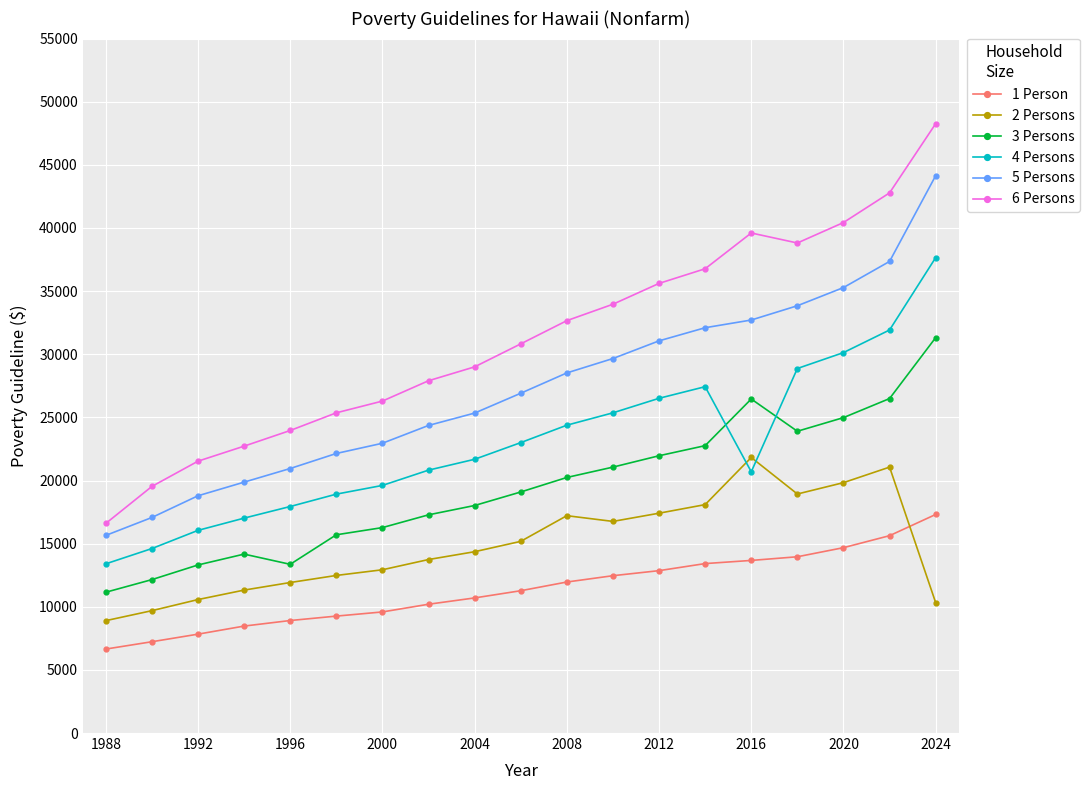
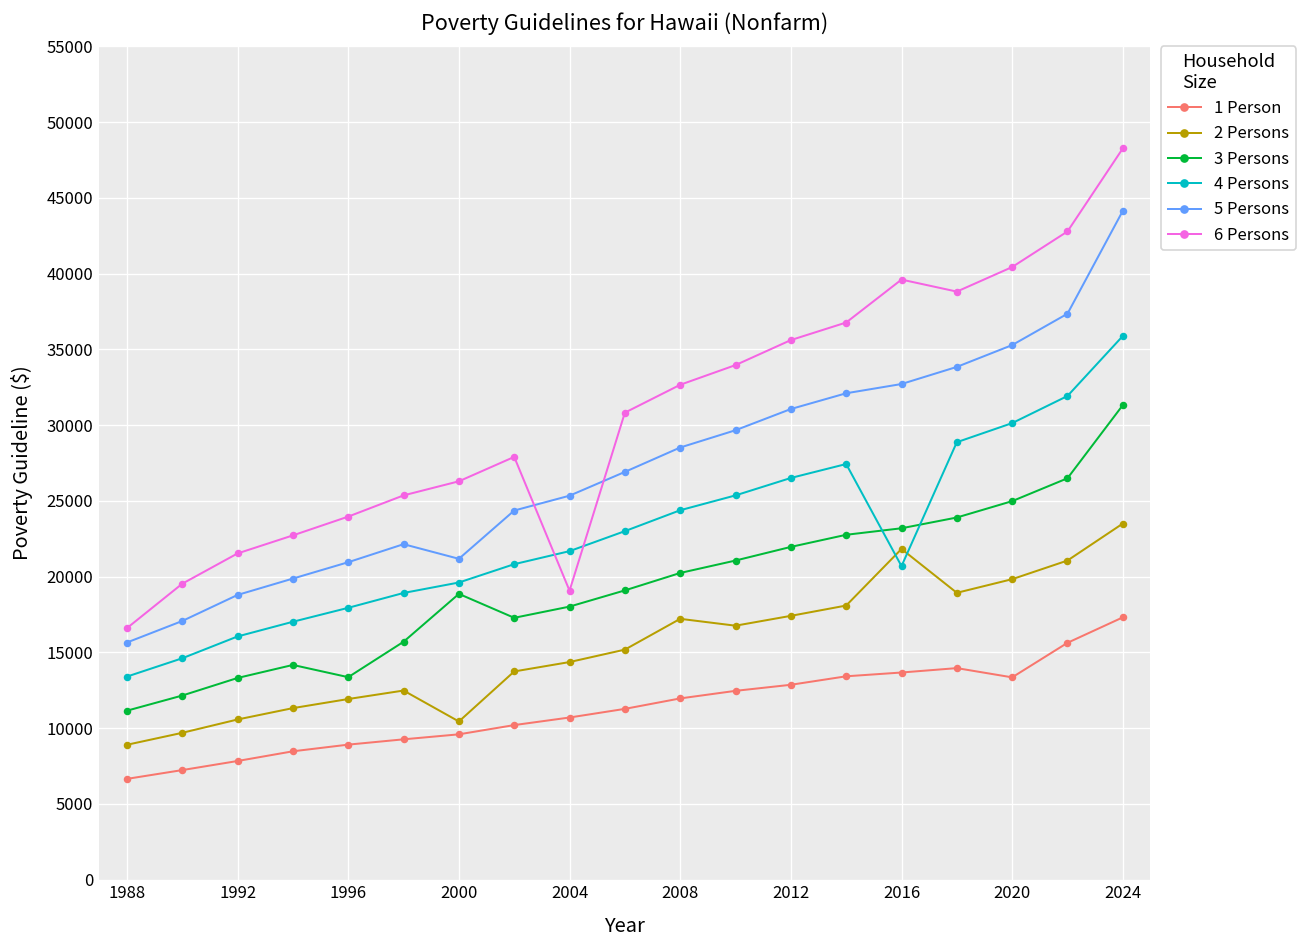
2 Persons, 2000: 12900 -> 10400
3 Persons, 2000: 16300 -> 18900
5 Persons, 2000: 23000 -> 21200
6 Persons, 2004: 29000 -> 19100
3 Persons, 2016: 26500 -> 23200
1 Person, 2020: 14700 -> 13400
2 Persons, 2024: 10300 -> 23500
4 Persons, 2024: 37700 -> 35900
